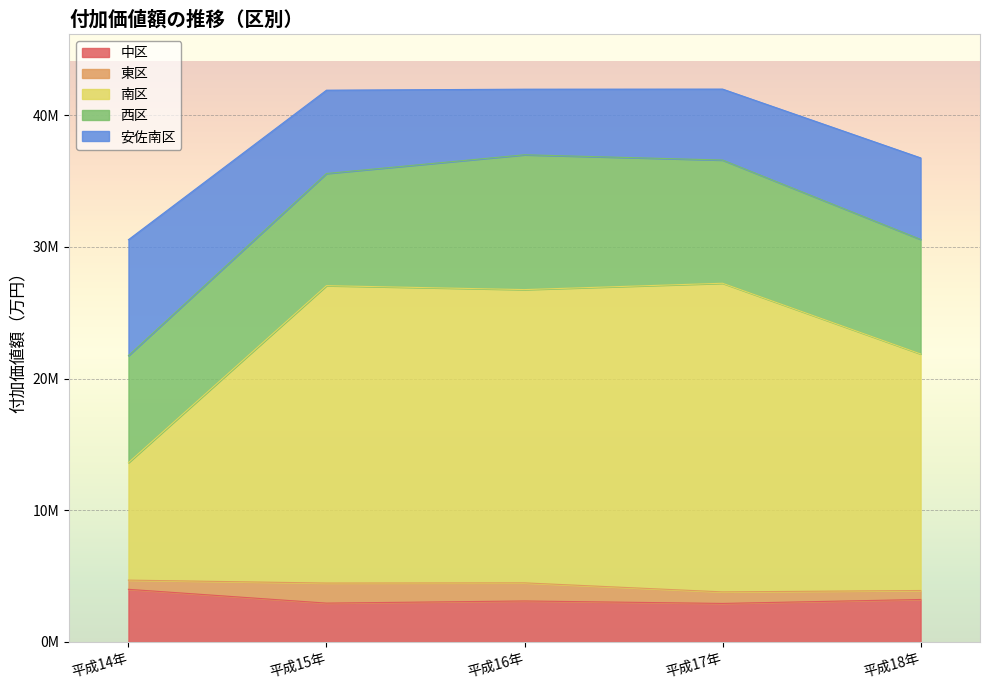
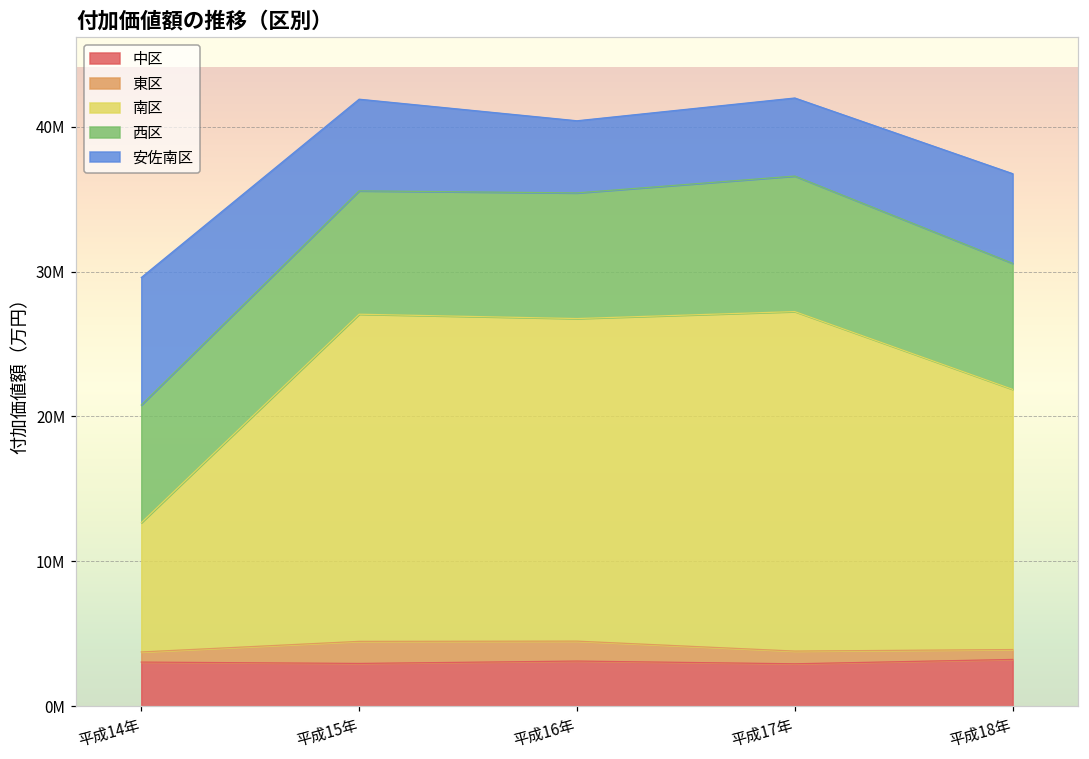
中区, 平成14年: 4000000 -> 3000000
西区, 平成16年: 10200000 -> 8700000
